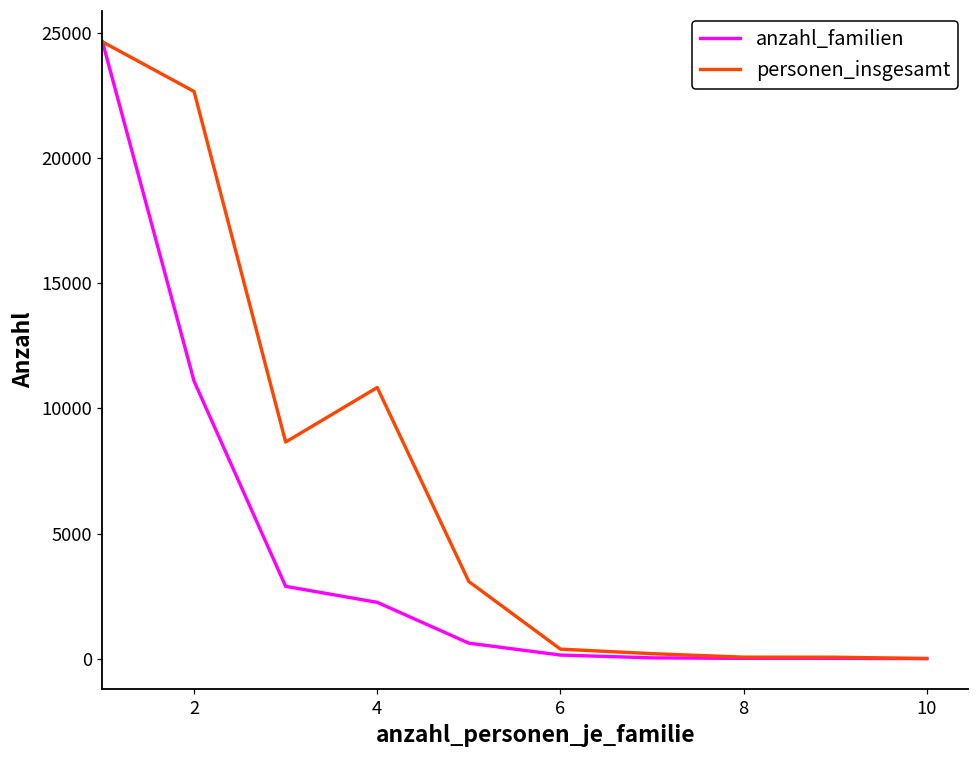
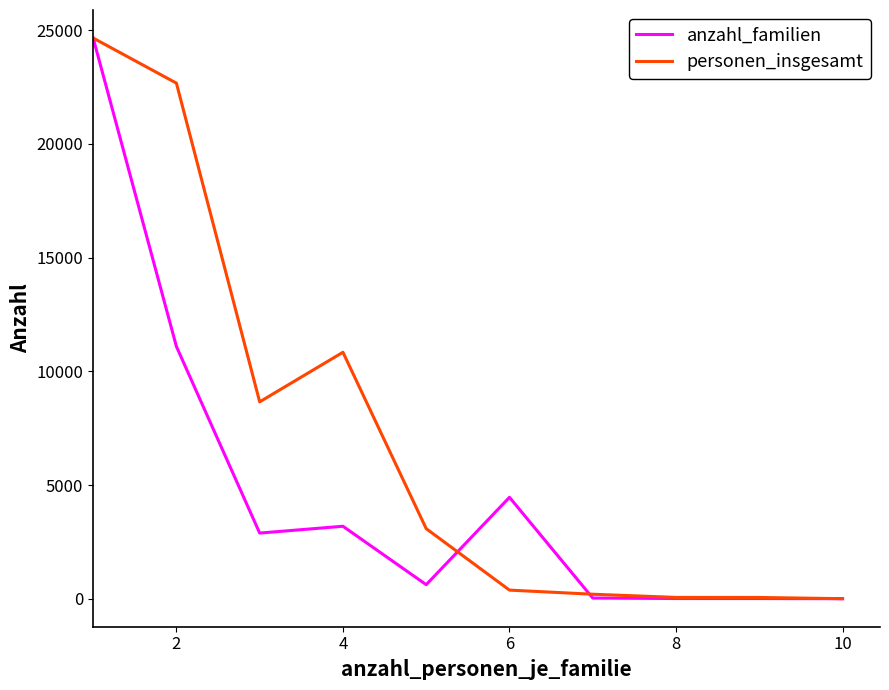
anzahl_familien, 4: 2200 -> 3200
anzahl_familien, 6: 100 -> 4500
